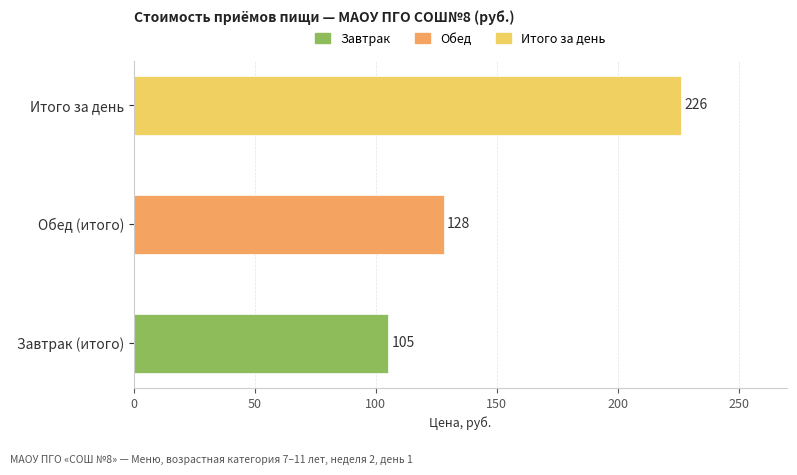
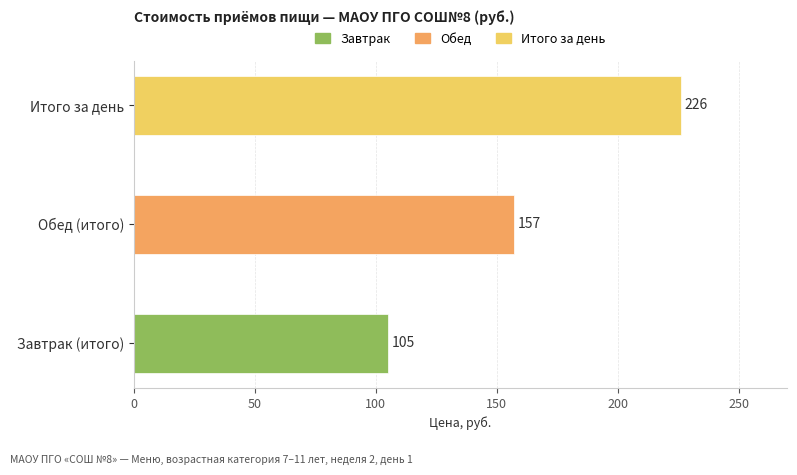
Обед (итого): 128 -> 157
